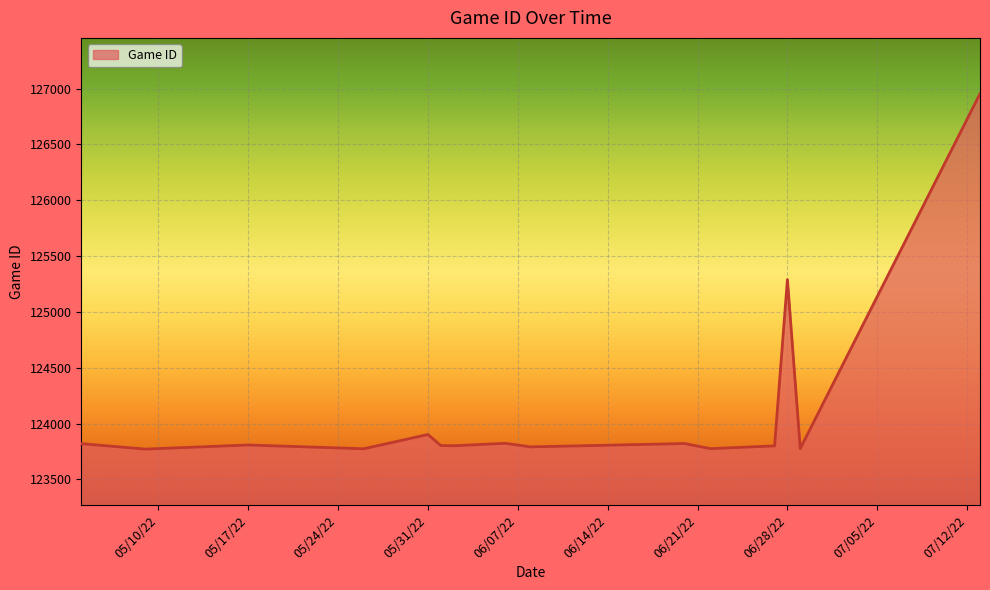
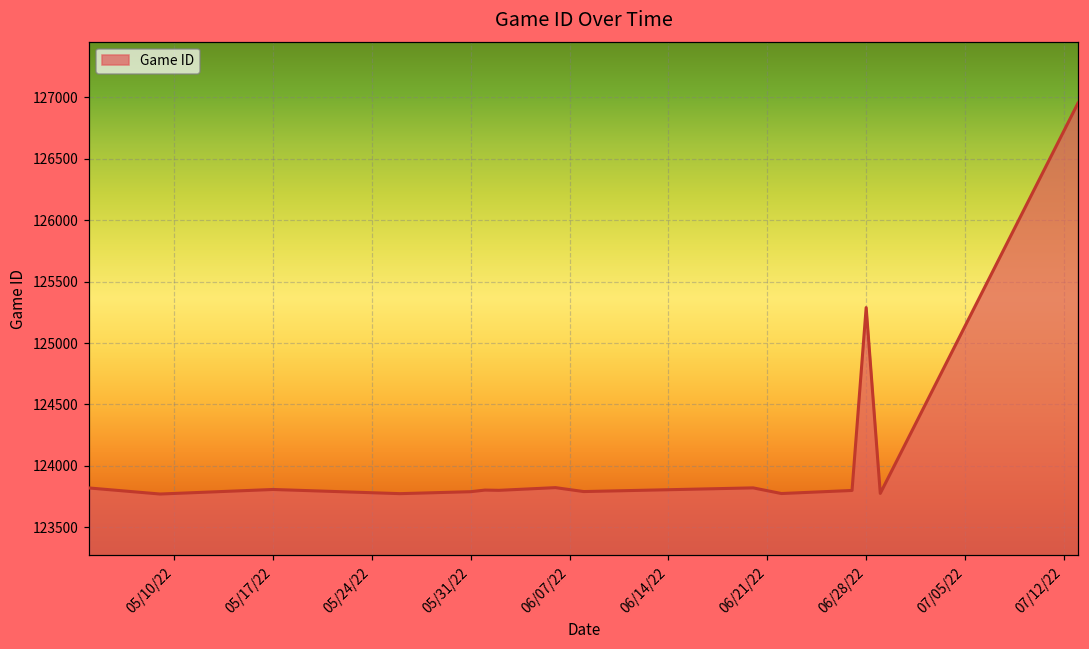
05/31/22: 123900 -> 123790
